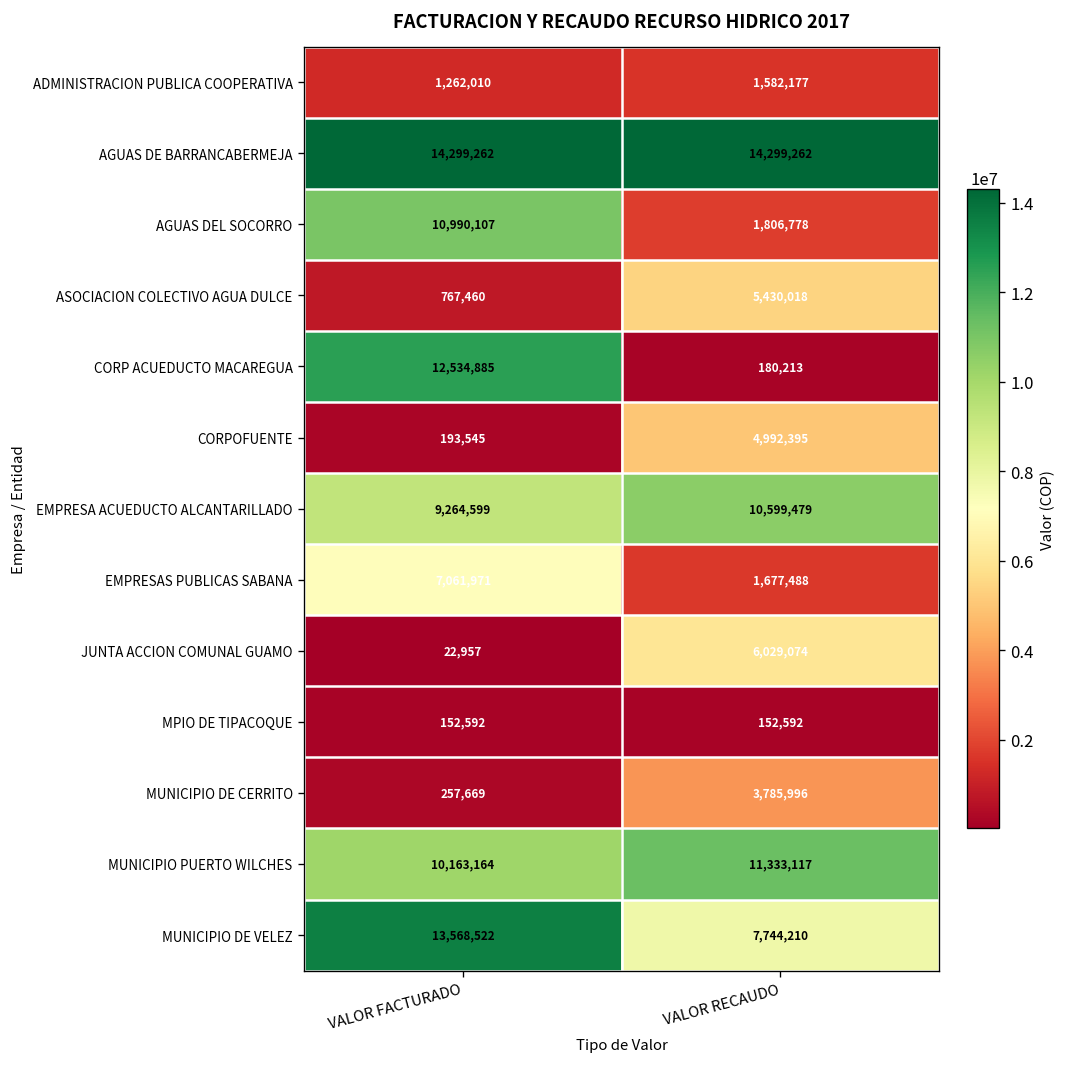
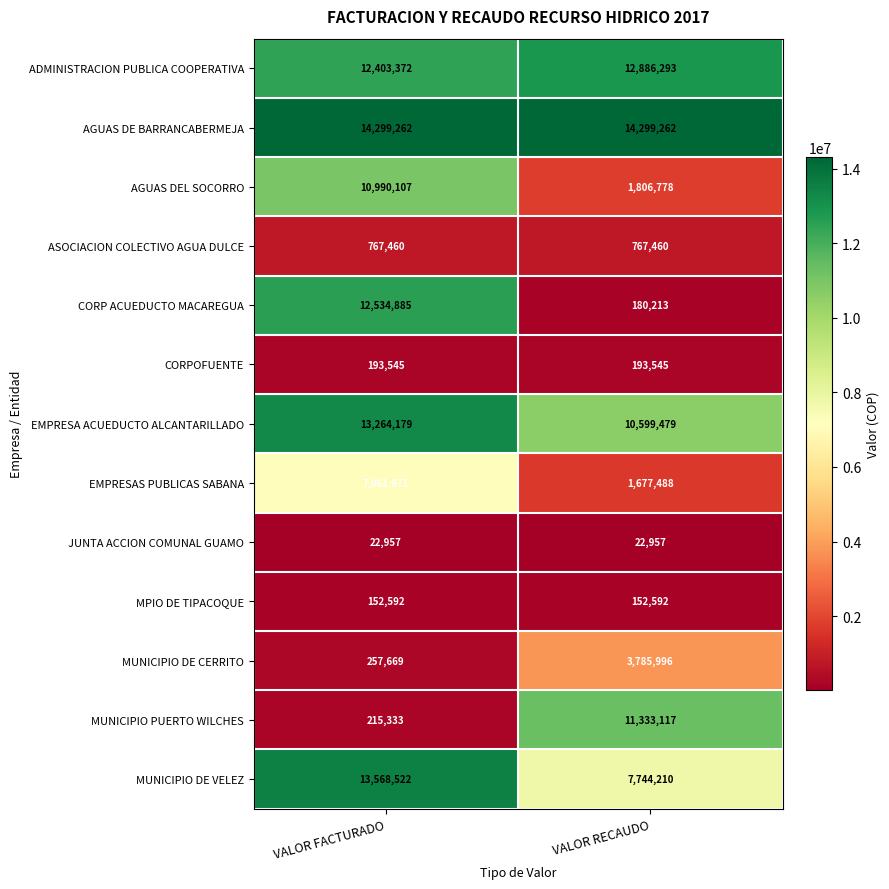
ADMINISTRACION PUBLICA COOPERATIVA, VALOR FACTURADO: 1,262,010 -> 12,403,372
ADMINISTRACION PUBLICA COOPERATIVA, VALOR RECAUDO: 1,582,177 -> 12,886,293
ASOCIACION COLECTIVO AGUA DULCE, VALOR RECAUDO: 5,430,018 -> 767,460
CORPOFUENTE, VALOR RECAUDO: 4,992,395 -> 193,545
EMPRESA ACUEDUCTO ALCANTARILLADO, VALOR FACTURADO: 9,264,599 -> 13,264,179
JUNTA ACCION COMUNAL GUAMO, VALOR RECAUDO: 6,029,074 -> 22,957
MUNICIPIO PUERTO WILCHES, VALOR FACTURADO: 10,163,164 -> 215,333
